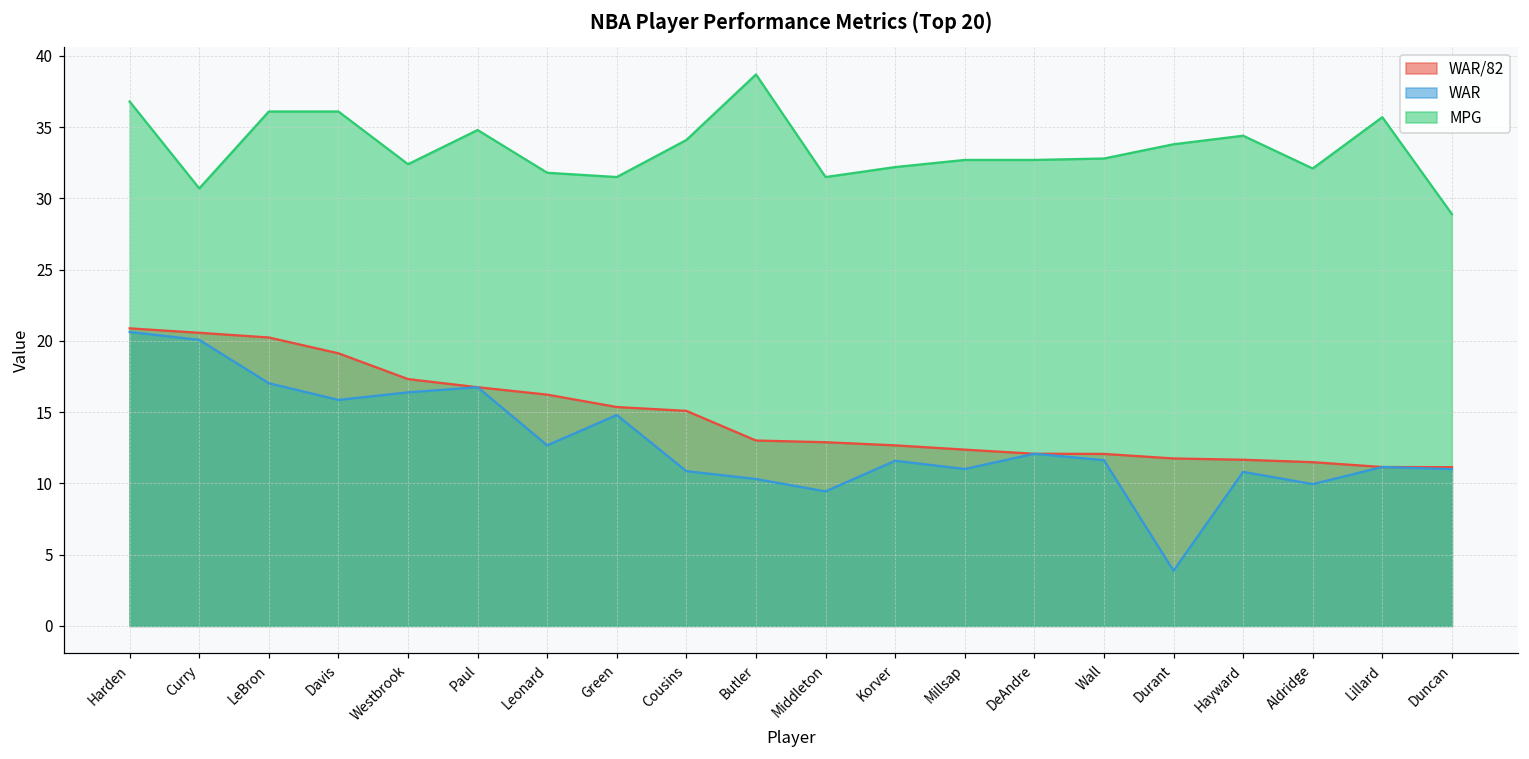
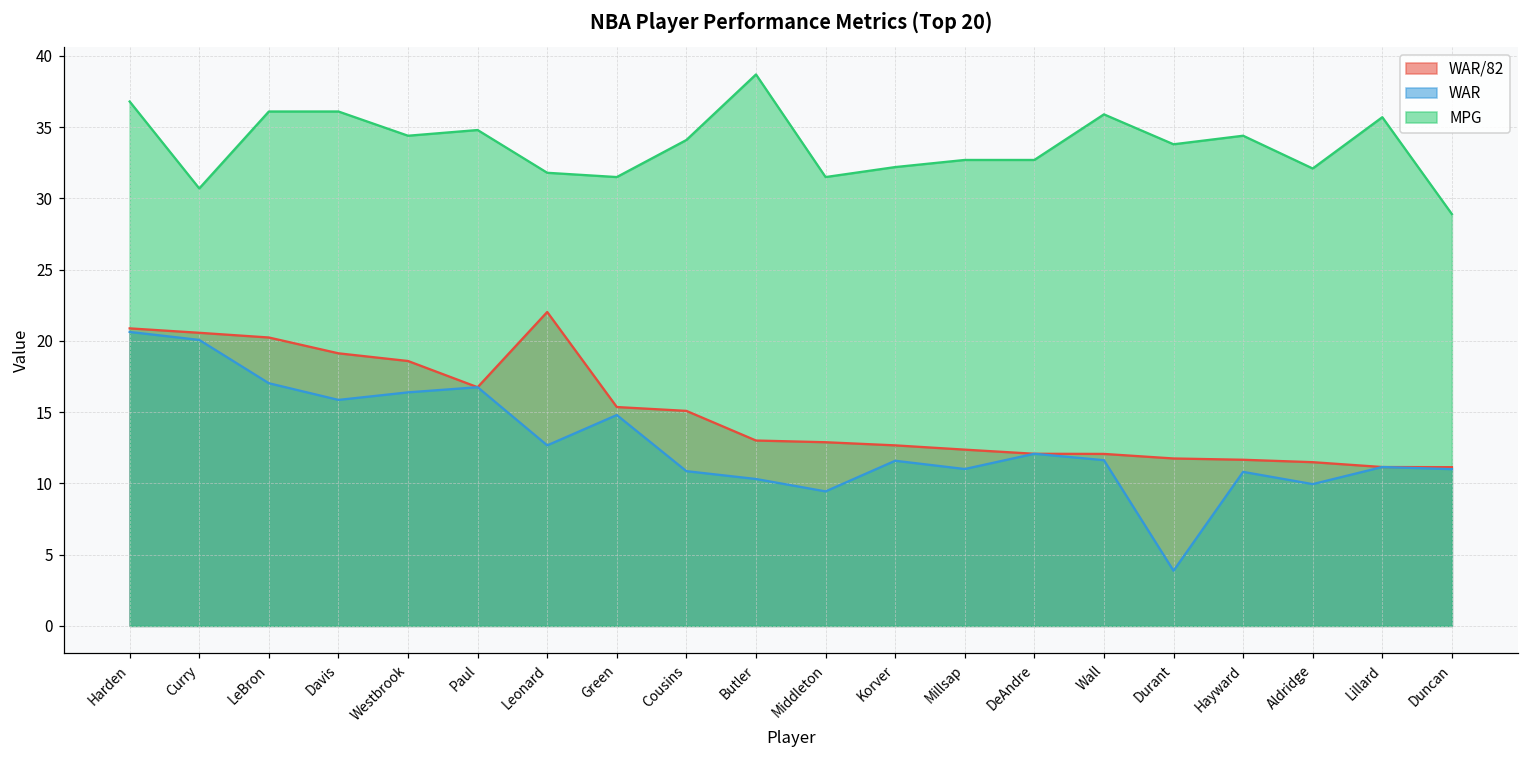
WAR/82, Westbrook: 17.3 -> 18.6
MPG, Westbrook: 32.4 -> 34.4
WAR/82, Leonard: 16.2 -> 22.0
MPG, Wall: 32.8 -> 35.9
